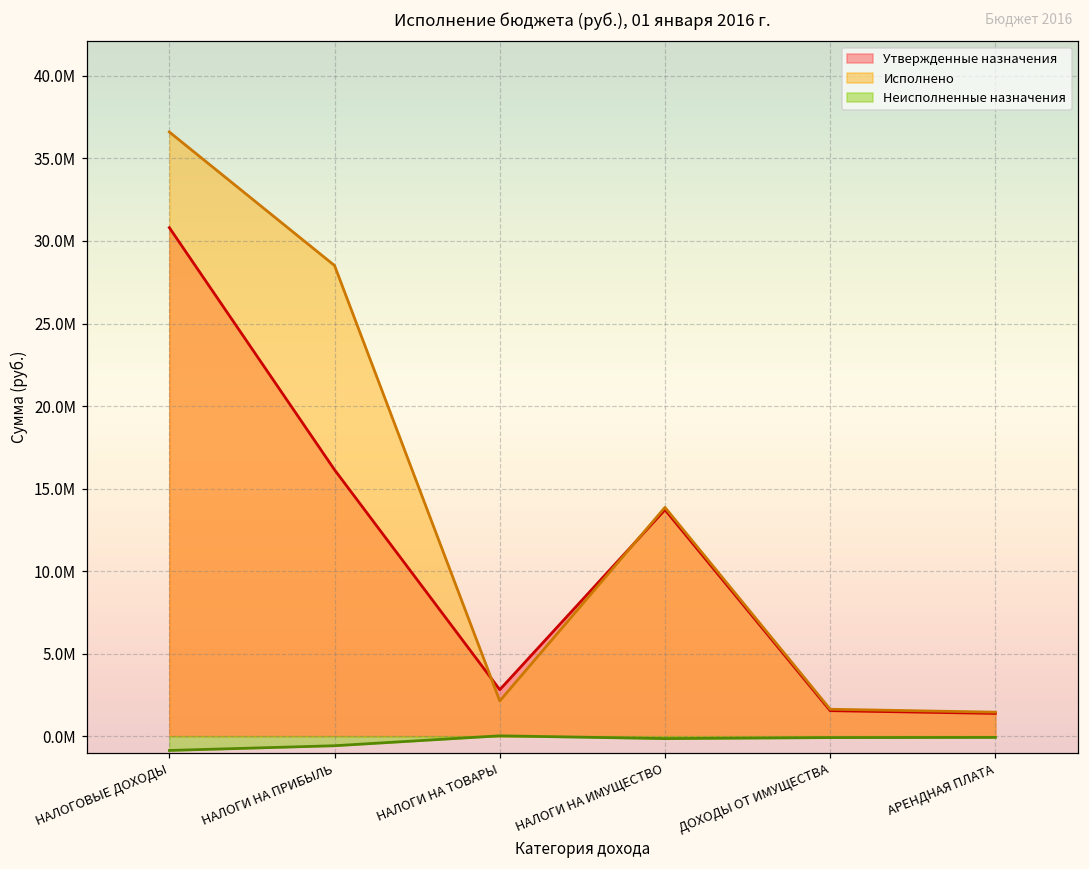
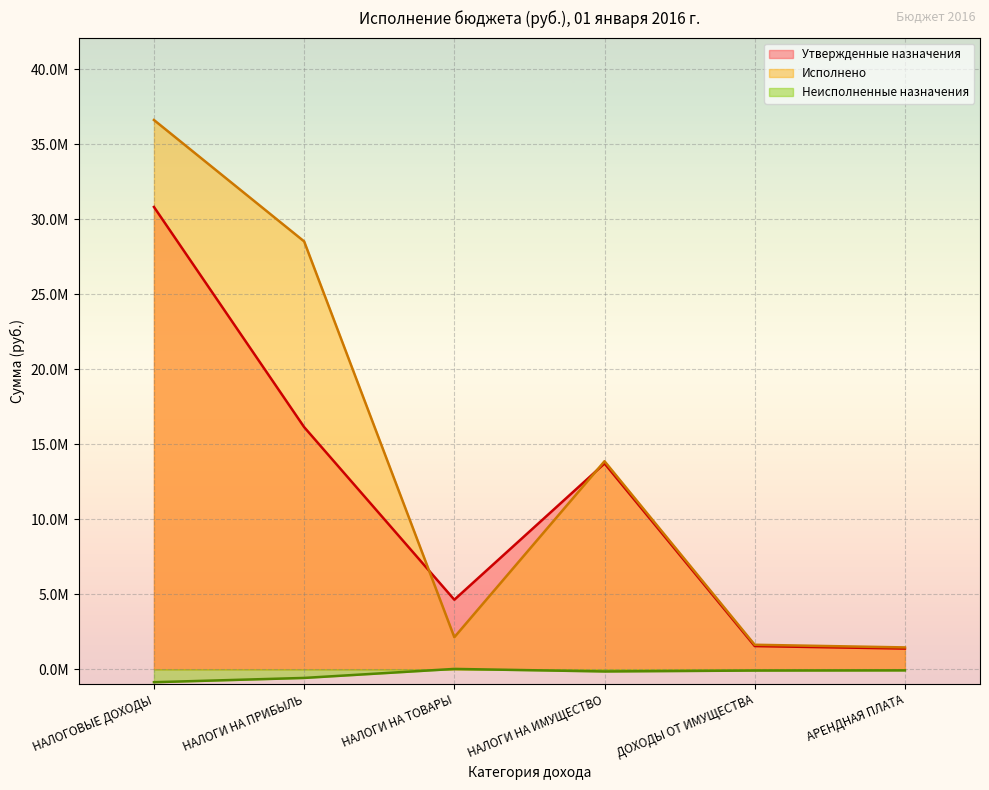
Утвержденные назначения, НАЛОГИ НА ТОВАРЫ: 2800000 -> 4600000
